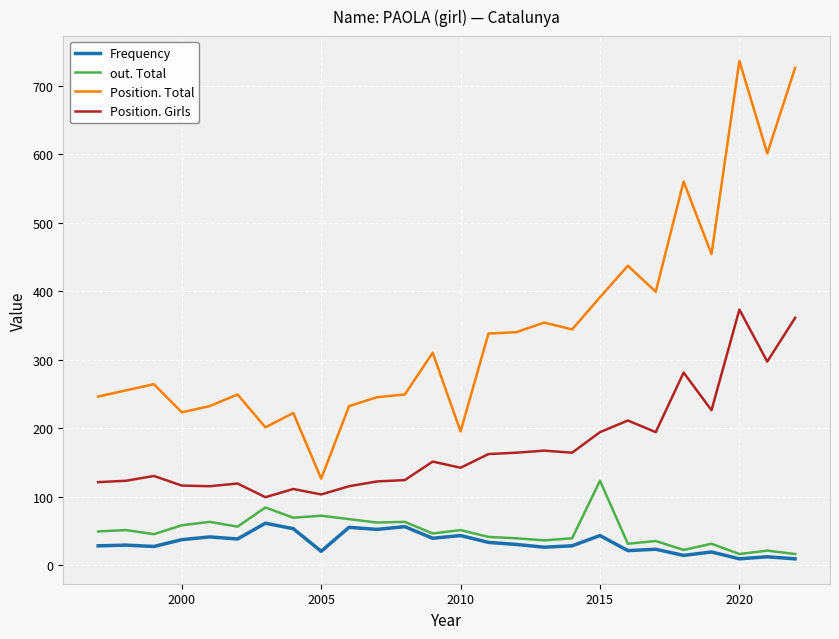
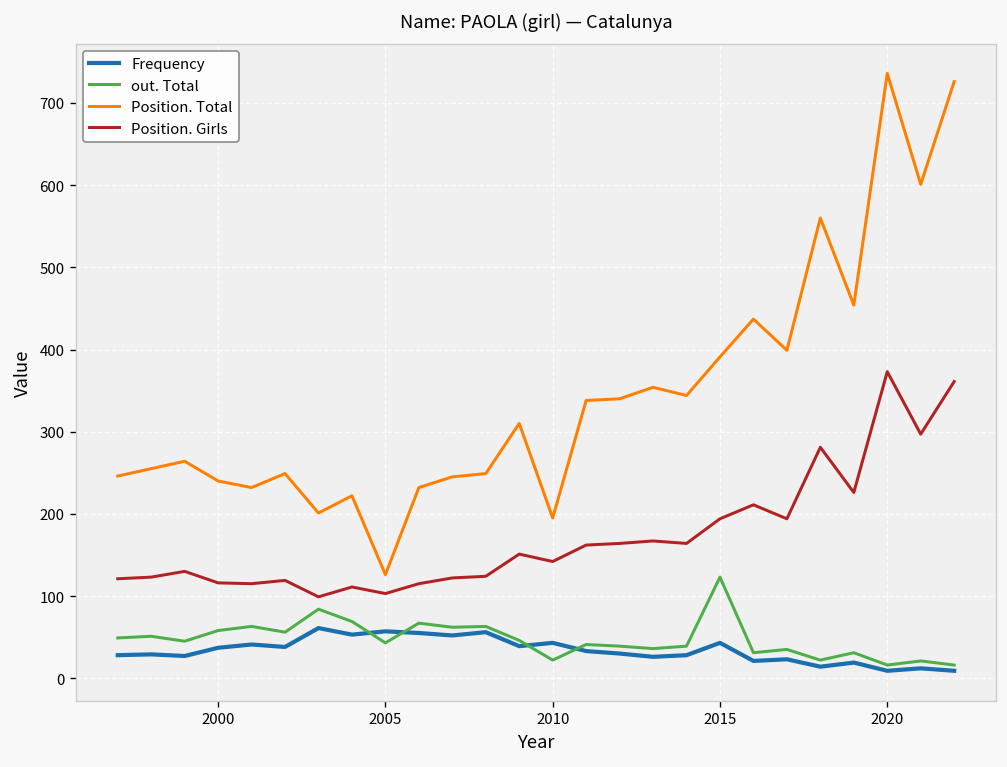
Position. Total, 2000: 220 -> 240
Frequency, 2005: 20 -> 60
out. Total, 2005: 70 -> 40
out. Total, 2010: 50 -> 20
